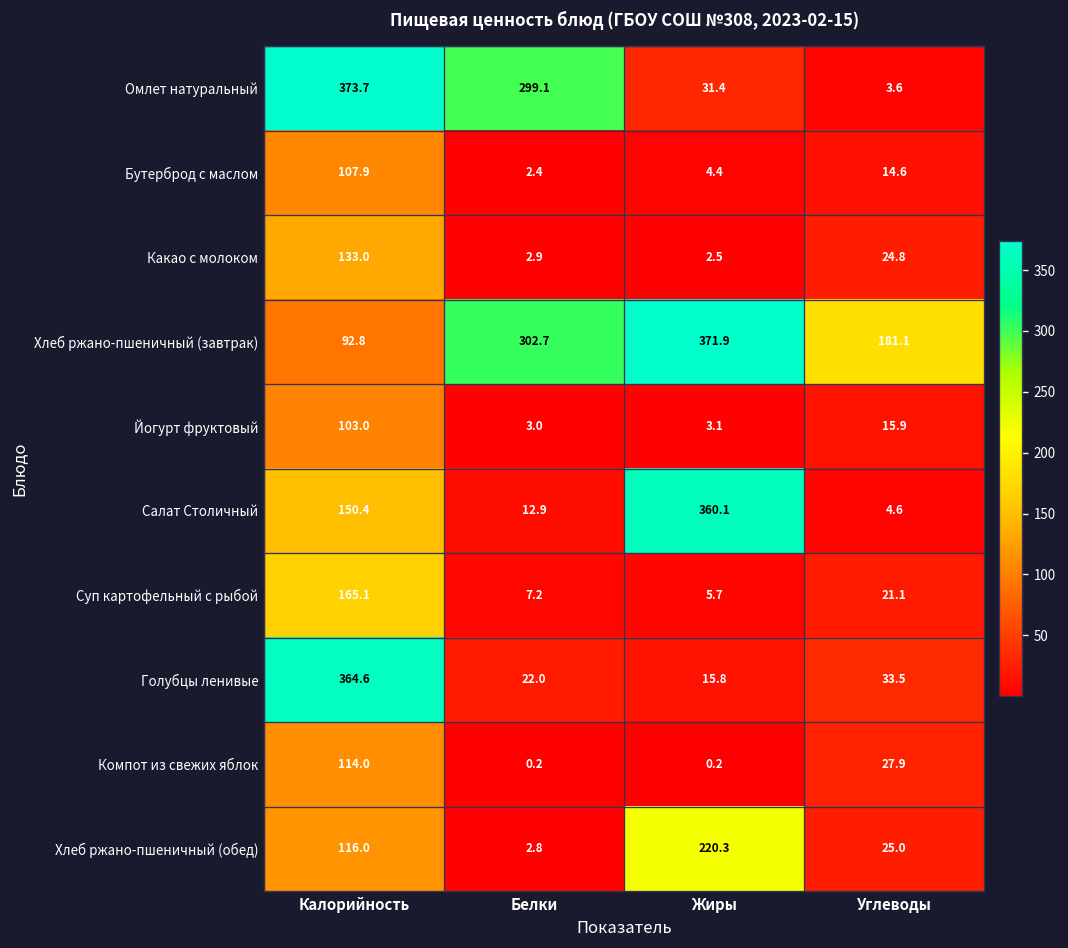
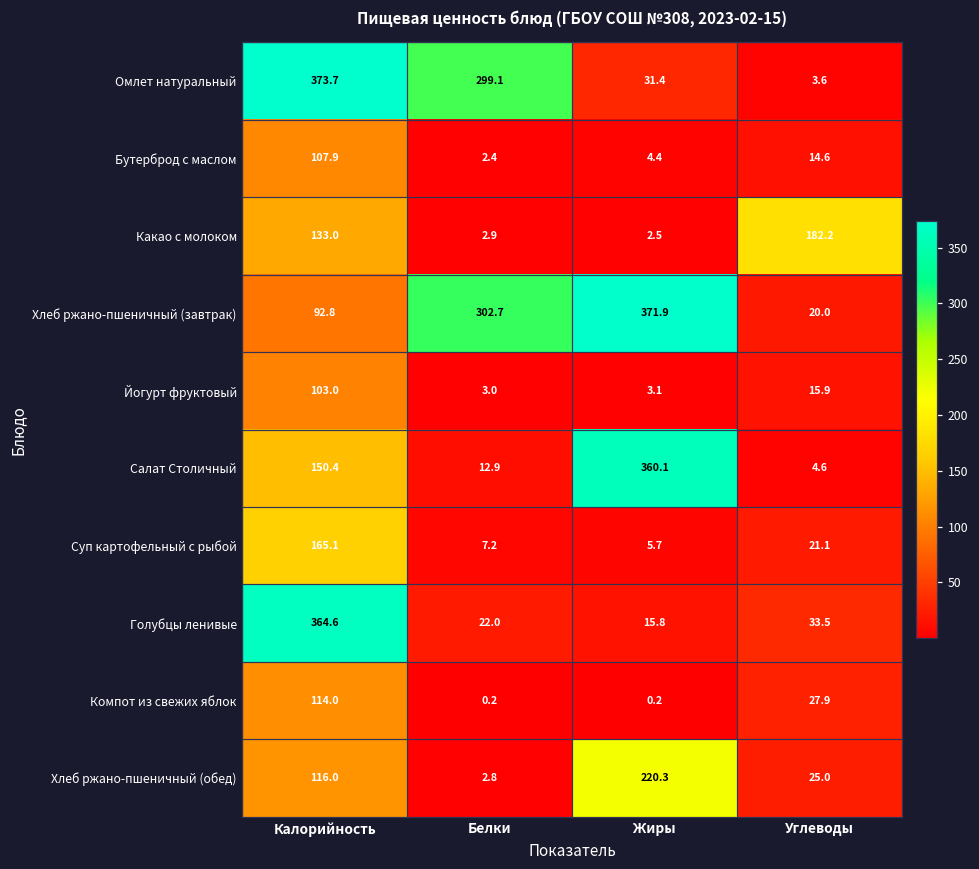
Какао с молоком, Углеводы: 24.8 -> 182.2
Хлеб ржано-пшеничный (завтрак), Углеводы: 181.1 -> 20.0
